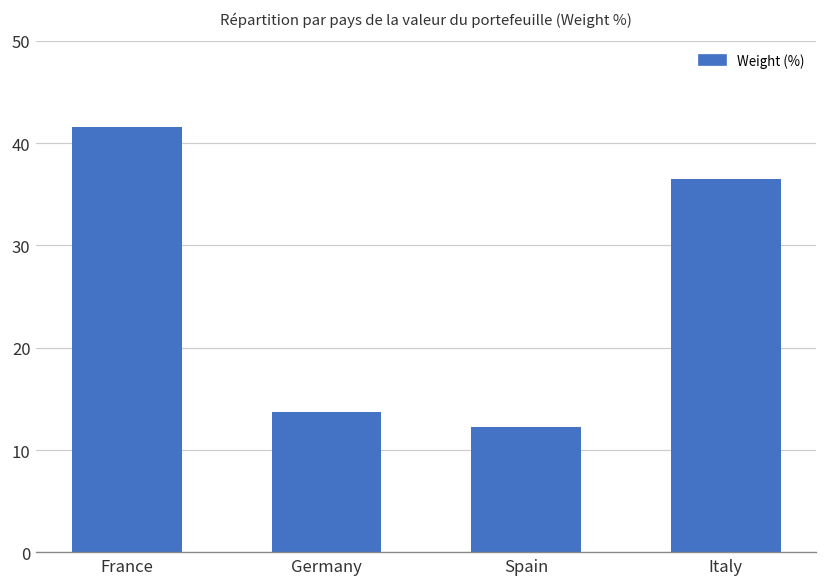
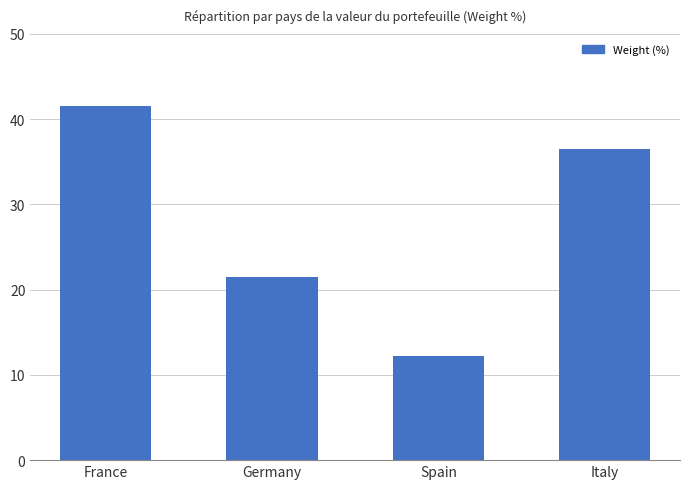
Germany: 14 -> 21
